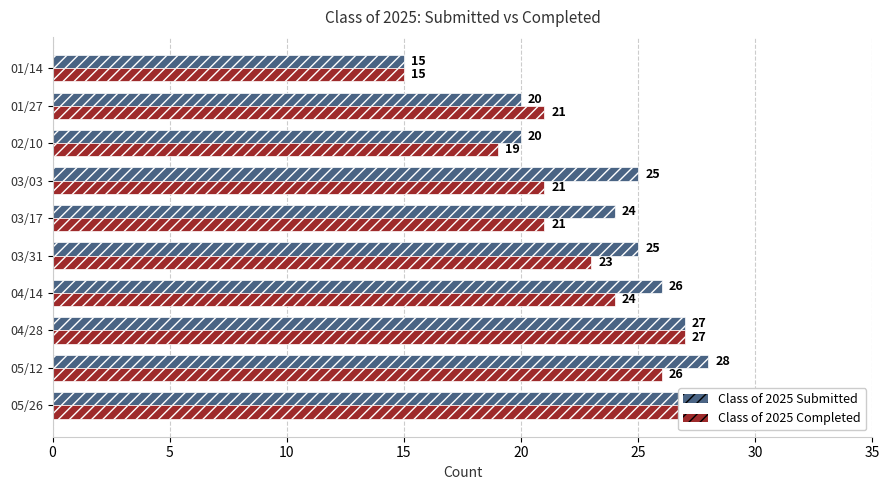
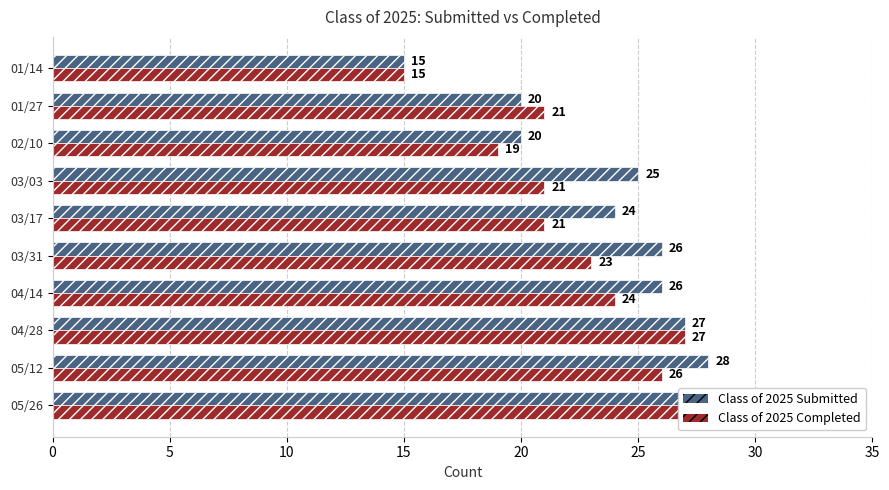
Class of 2025 Submitted, 03/31: 25 -> 26
